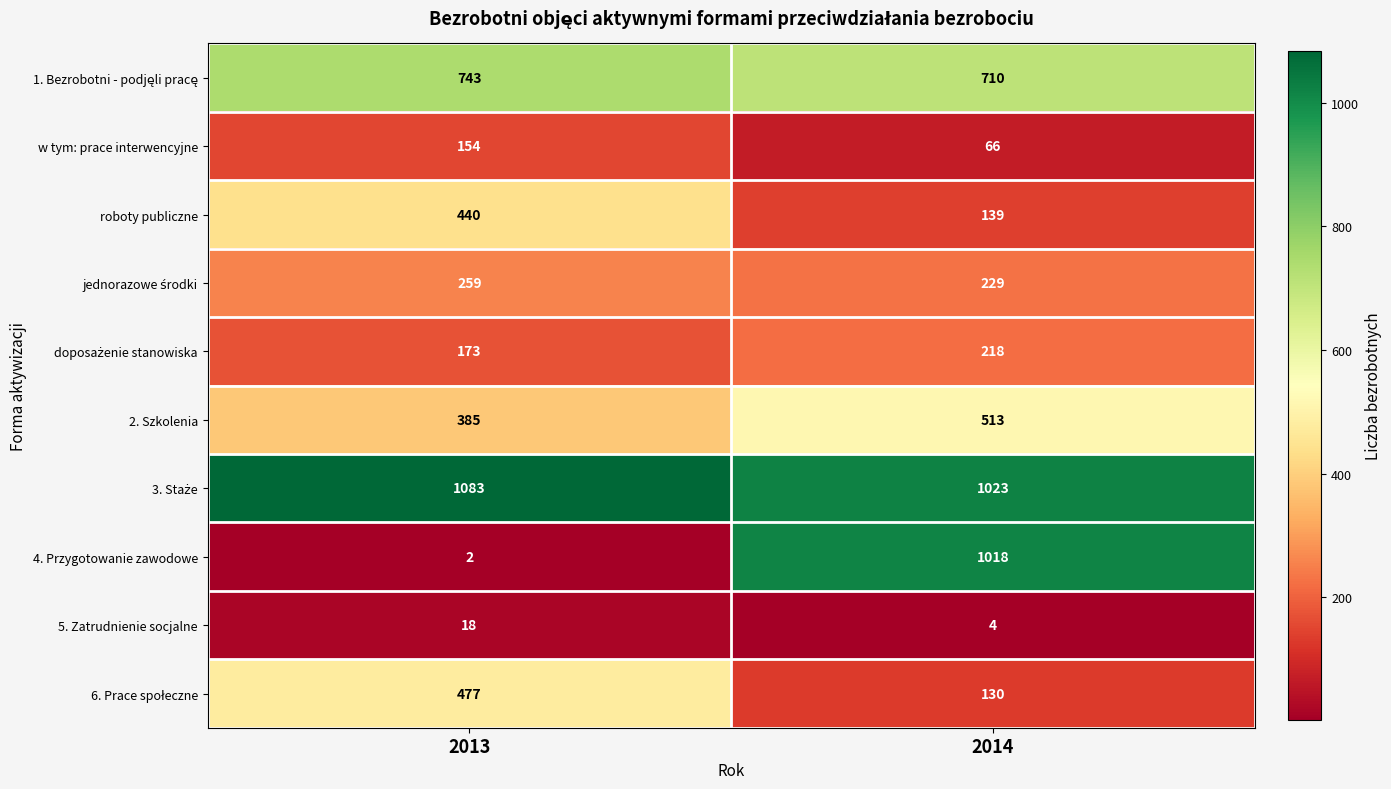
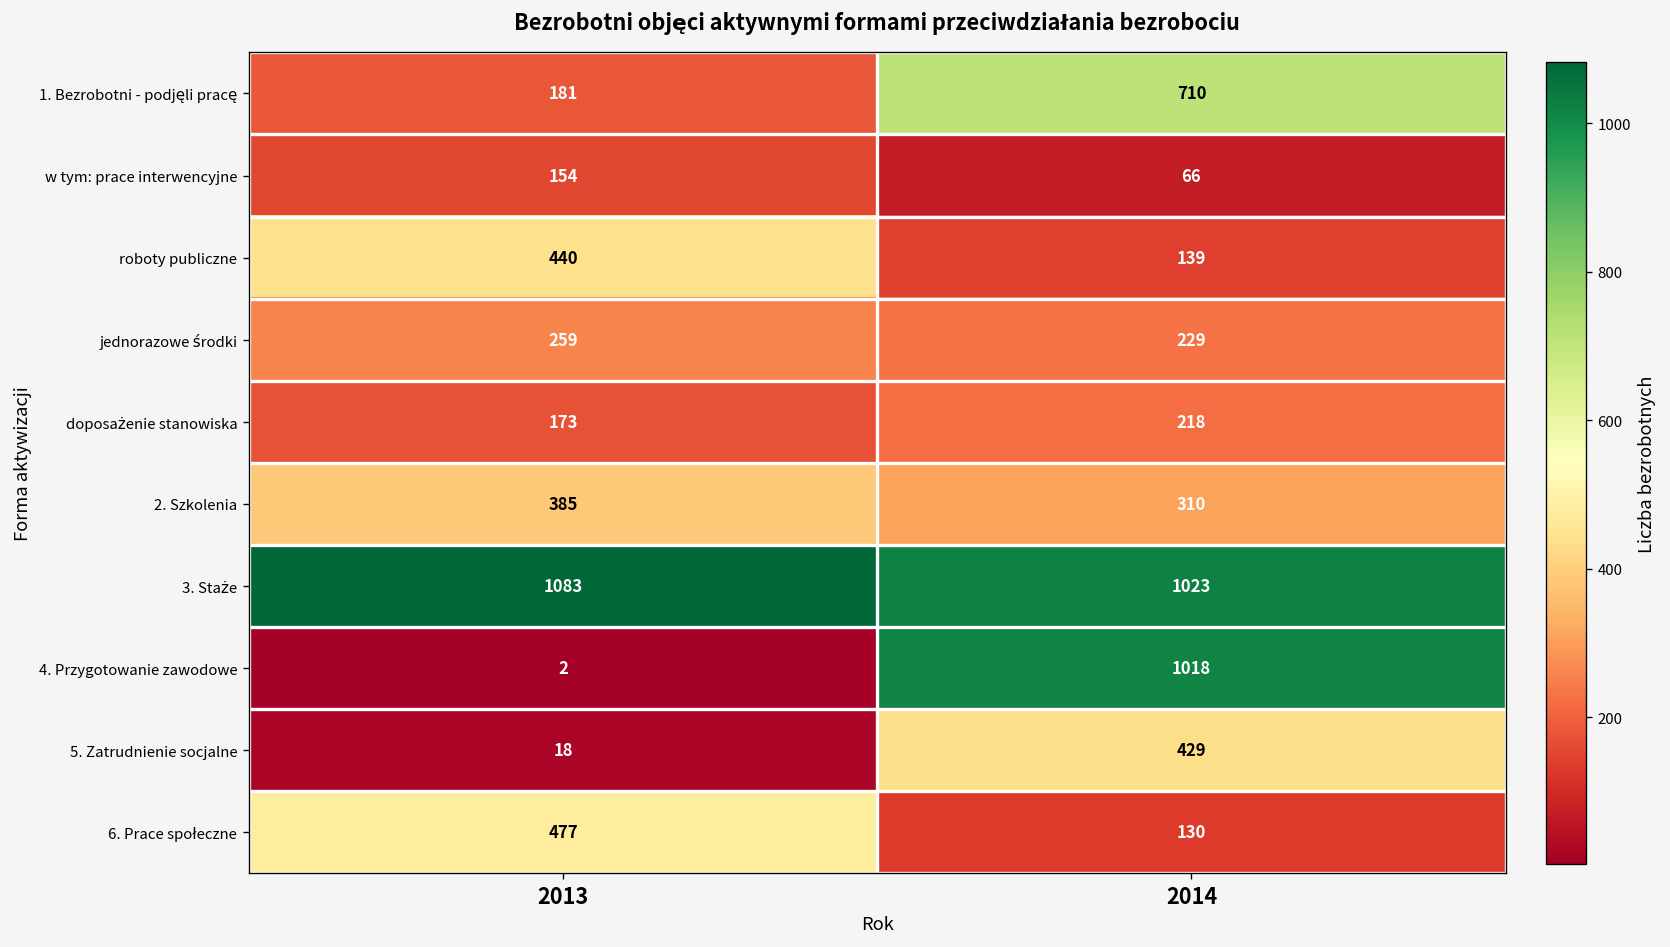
1. Bezrobotni - podjęli pracę, 2013: 743 -> 181
2. Szkolenia, 2014: 513 -> 310
5. Zatrudnienie socjalne, 2014: 4 -> 429
